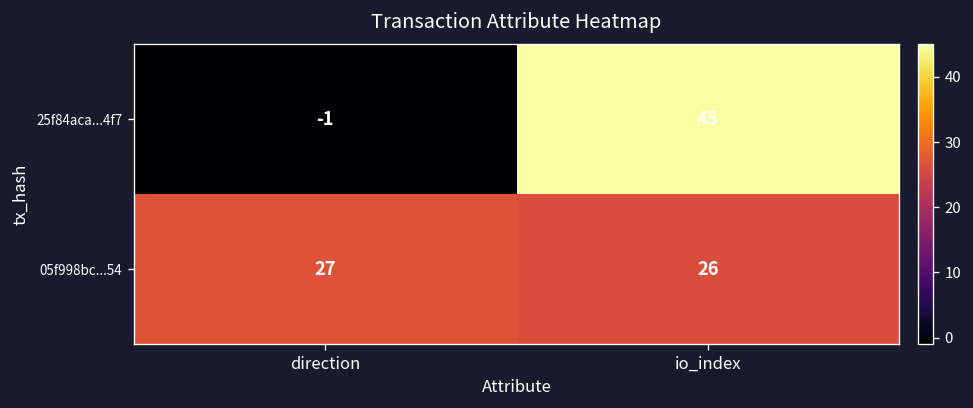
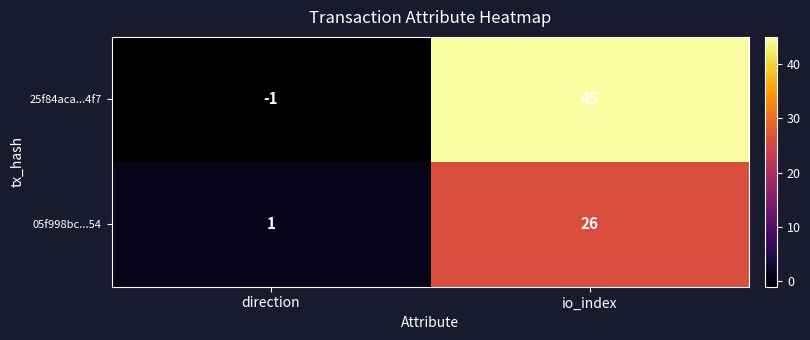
05f998bc...54, direction: 27 -> 1
